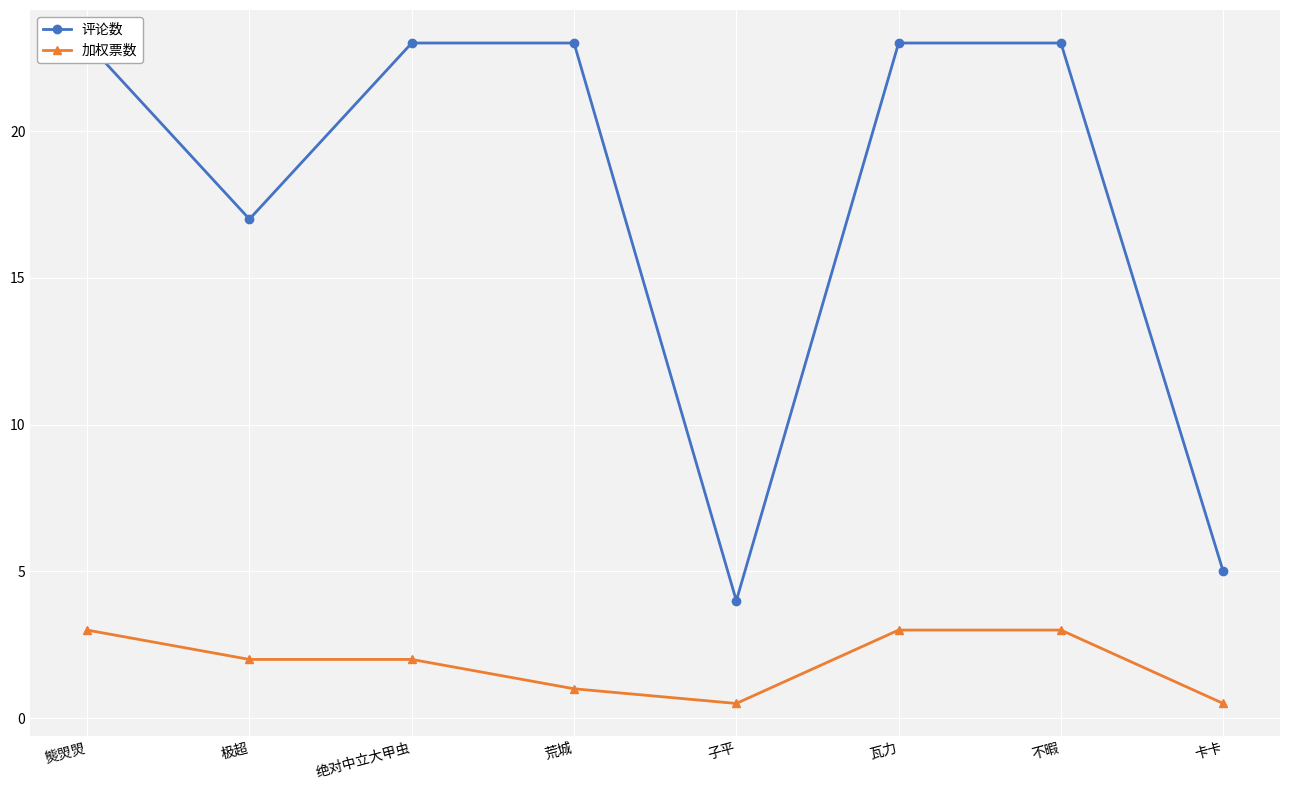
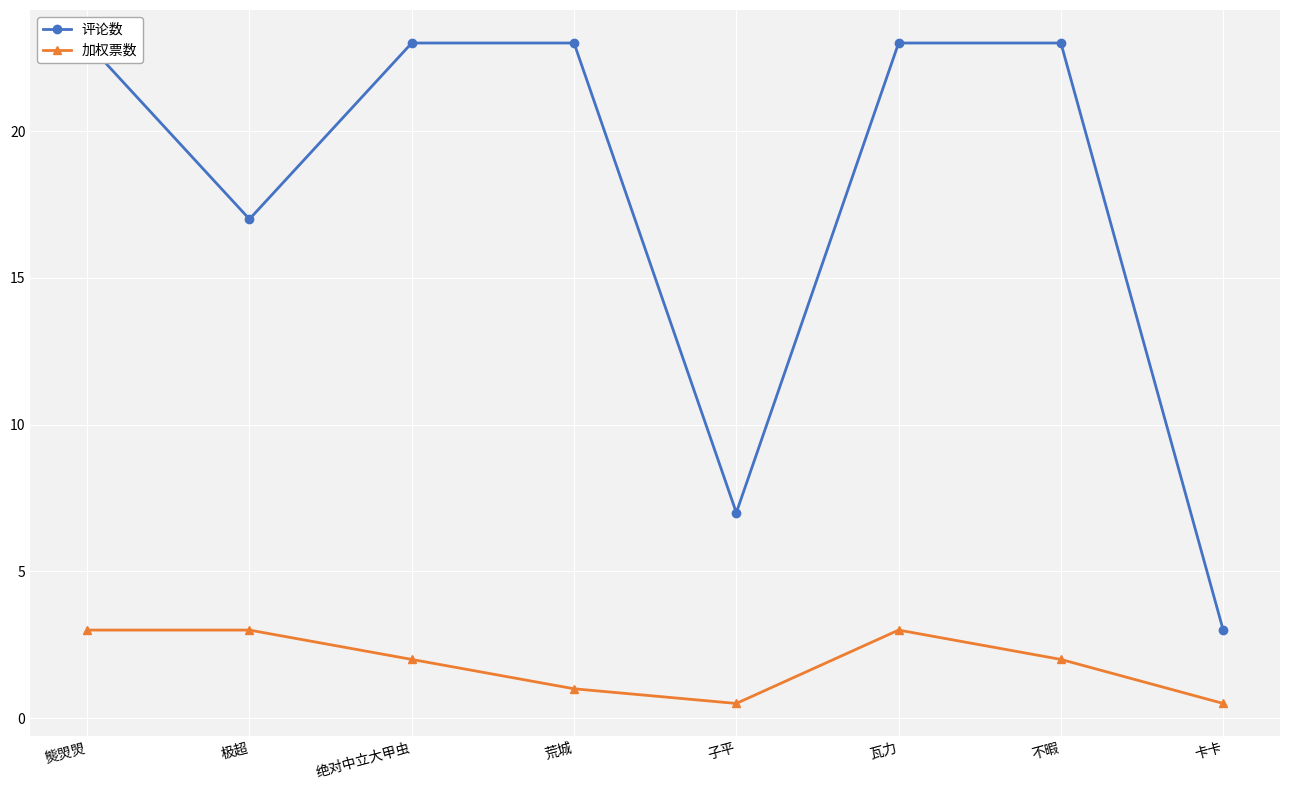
加权票数, 极超: 2 -> 3
评论数, 子平: 4 -> 7
加权票数, 不暇: 3 -> 2
评论数, 卡卡: 5 -> 3
